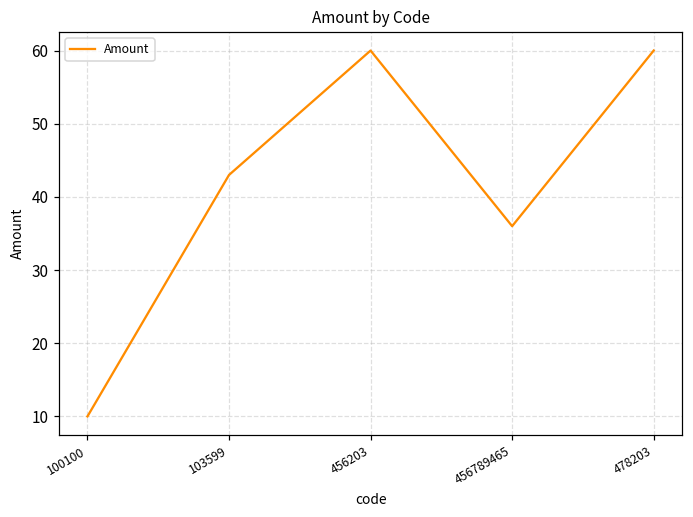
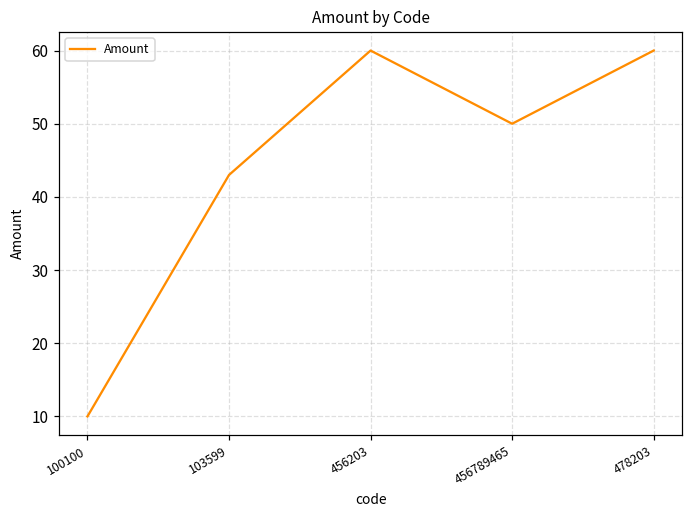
456789465: 36 -> 50
